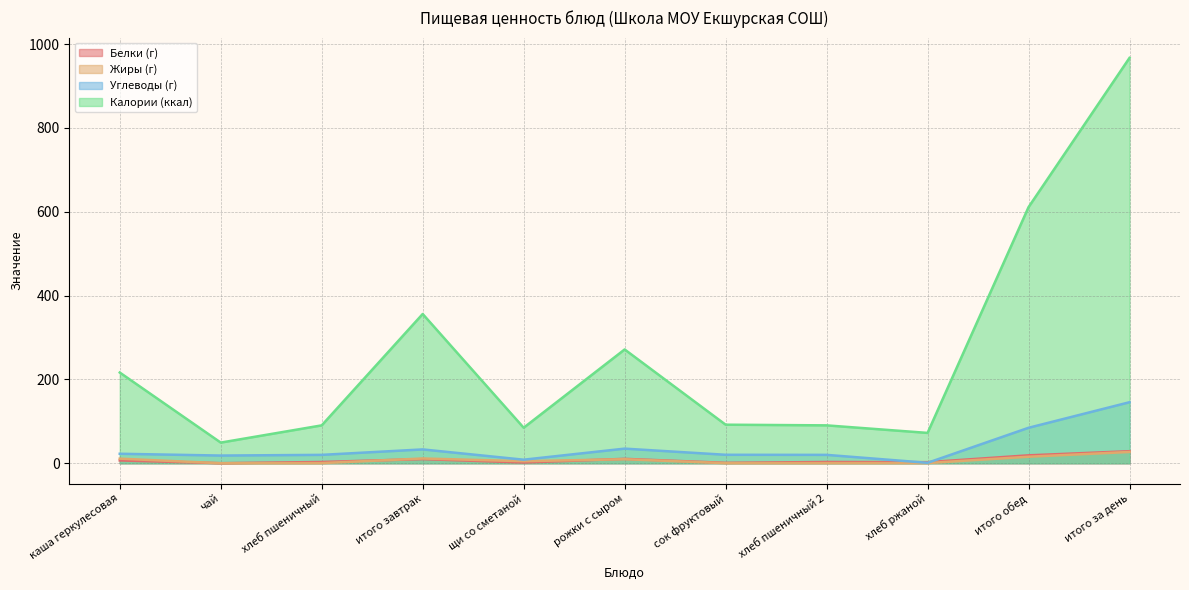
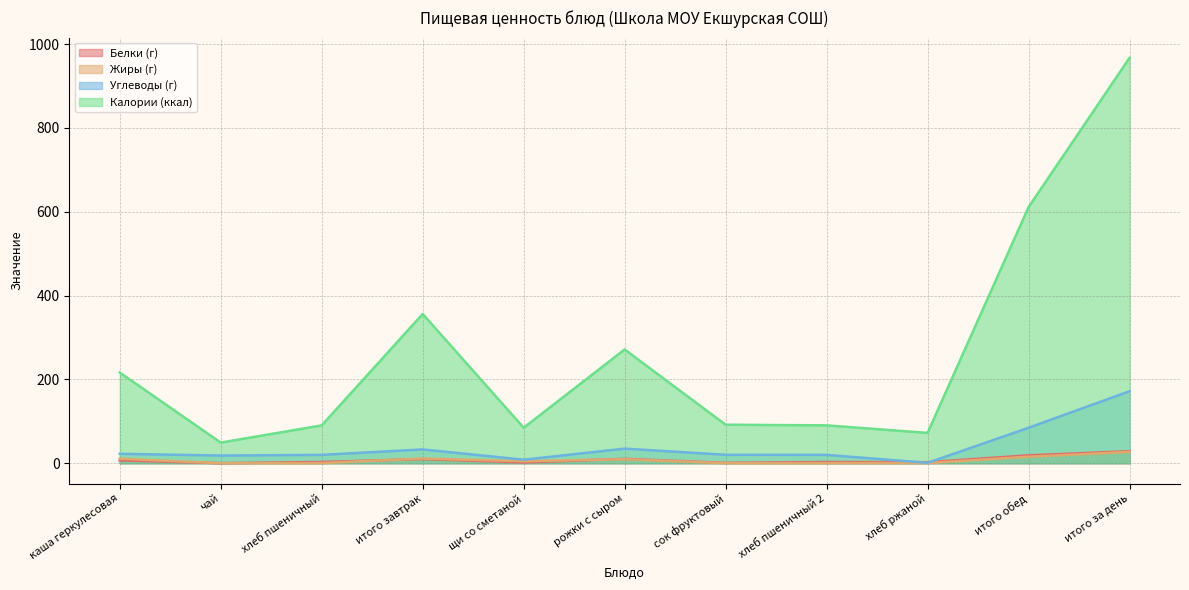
Углеводы (г), итого за день: 150 -> 170
